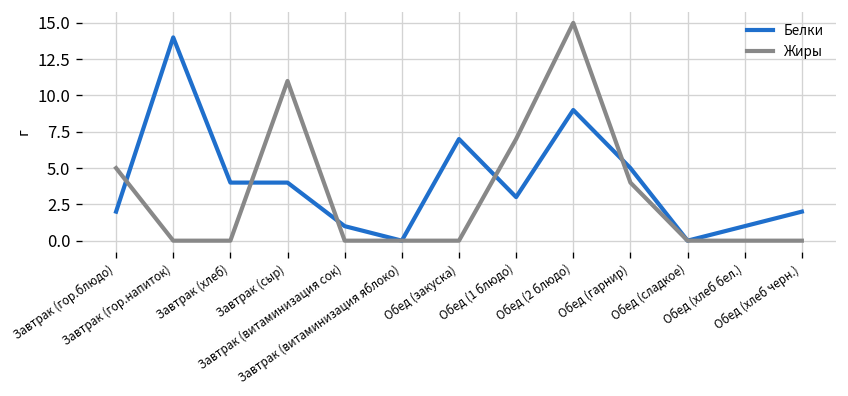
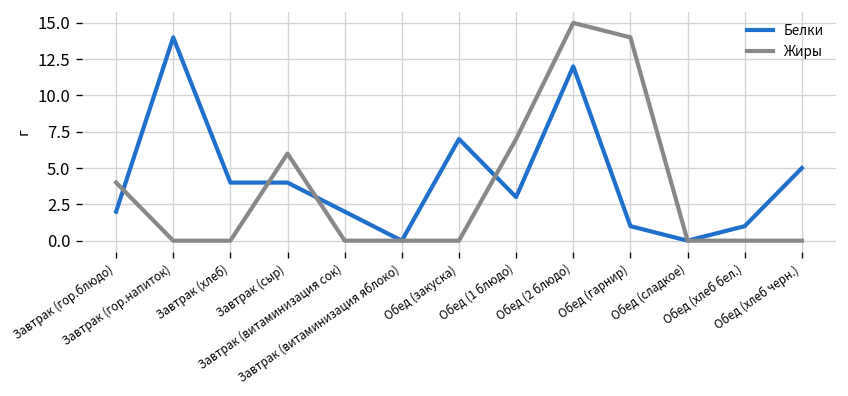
Жиры, Завтрак (гор.блюдо): 5 -> 4
Жиры, Завтрак (сыр): 11 -> 6
Белки, Завтрак (витаминизация сок): 1 -> 2
Белки, Обед (2 блюдо): 9 -> 12
Белки, Обед (гарнир): 5 -> 1
Жиры, Обед (гарнир): 4 -> 14
Белки, Обед (хлеб черн.): 2 -> 5
